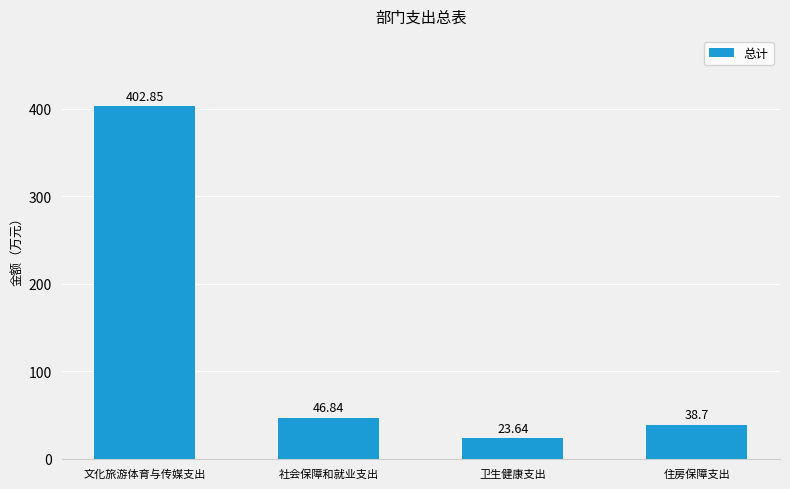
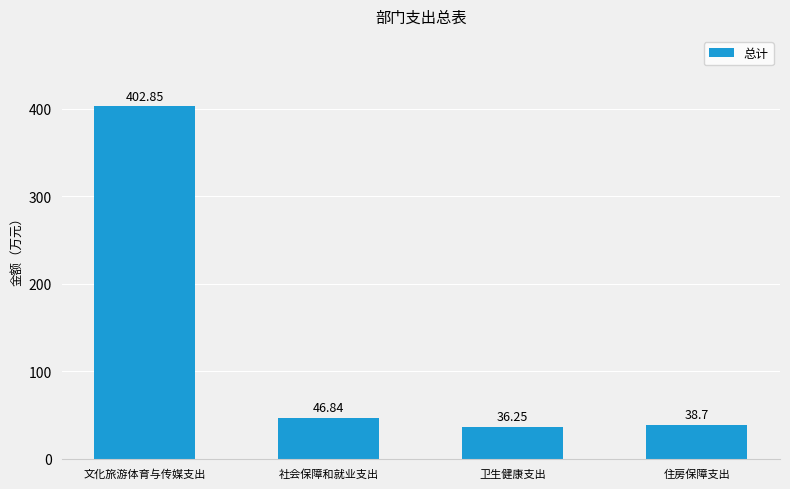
卫生健康支出: 23.64 -> 36.25
